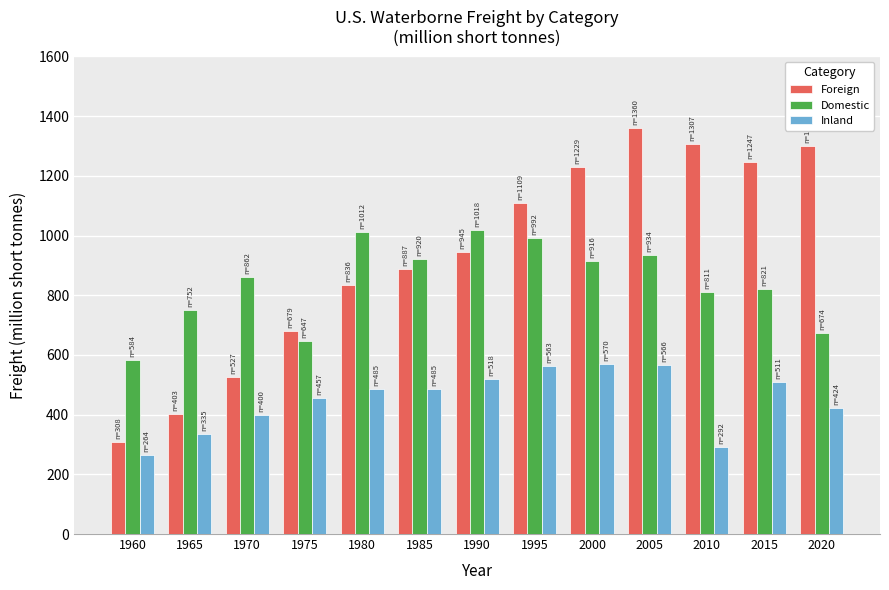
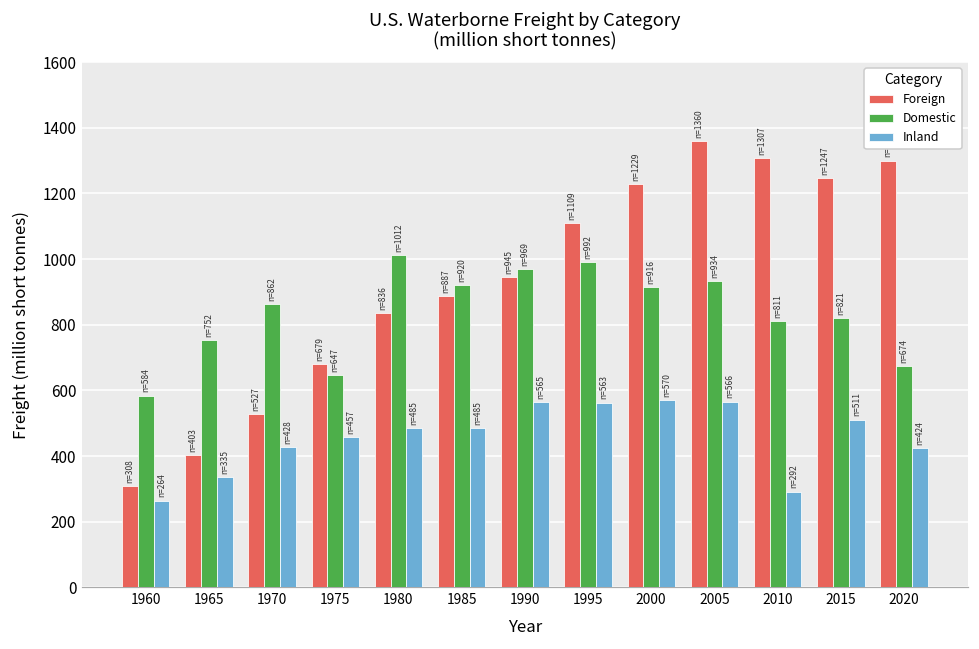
Inland, 1970: 400 -> 428
Domestic, 1990: 1018 -> 969
Inland, 1990: 518 -> 565
